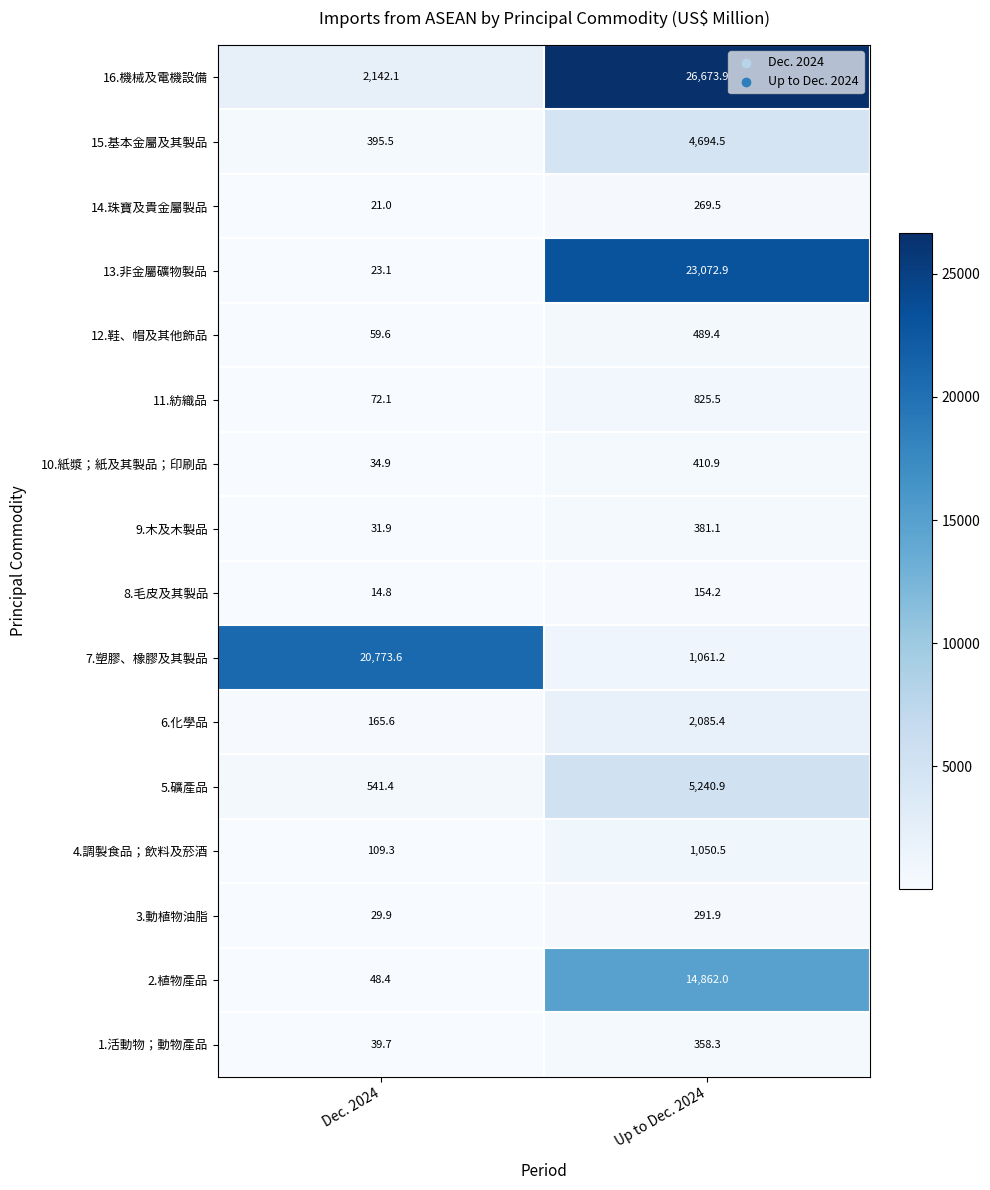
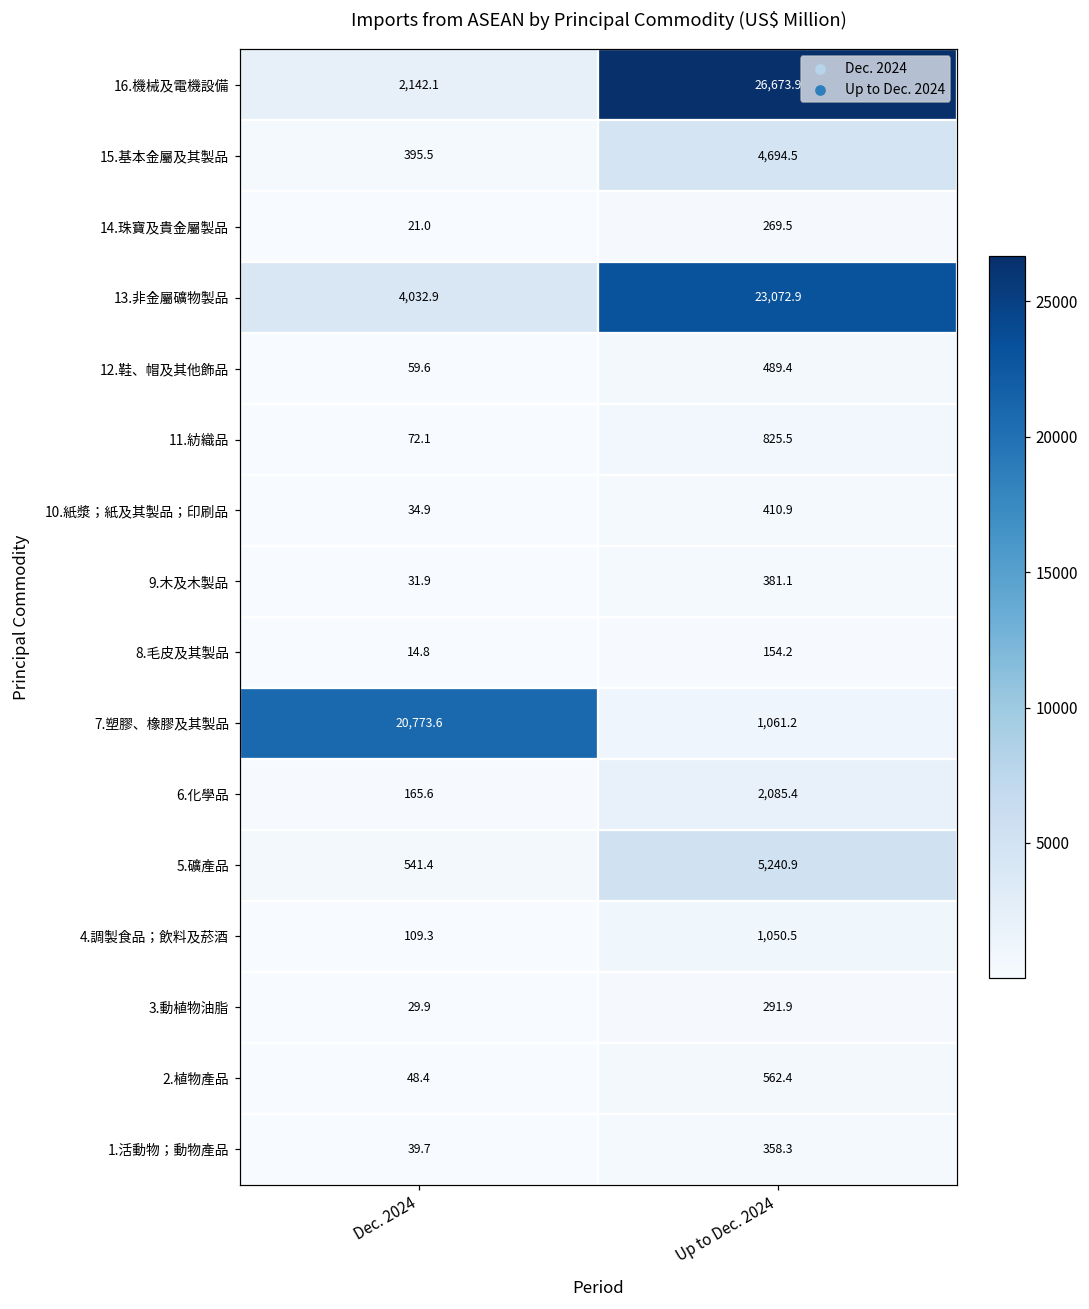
13.非金屬礦物製品, Dec. 2024: 23.1 -> 4,032.9
2.植物產品, Up to Dec. 2024: 14,862.0 -> 562.4
